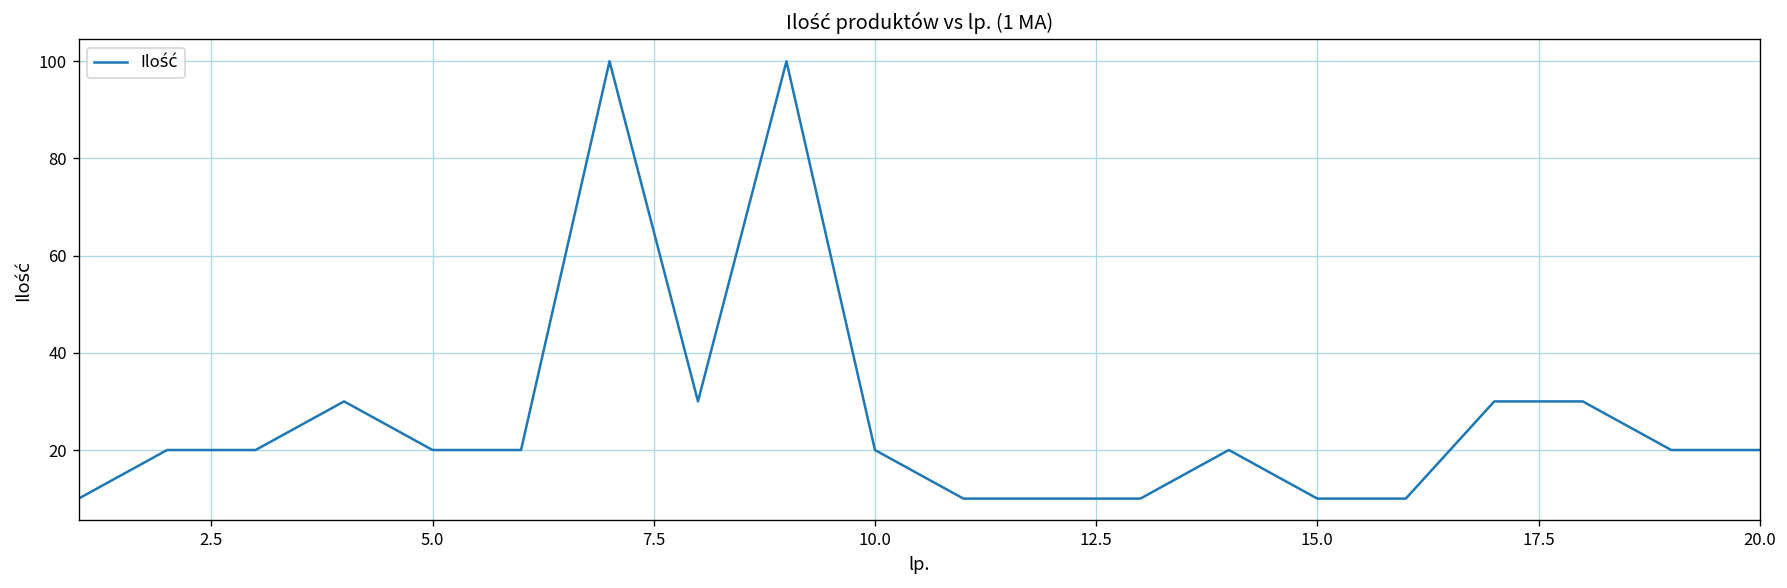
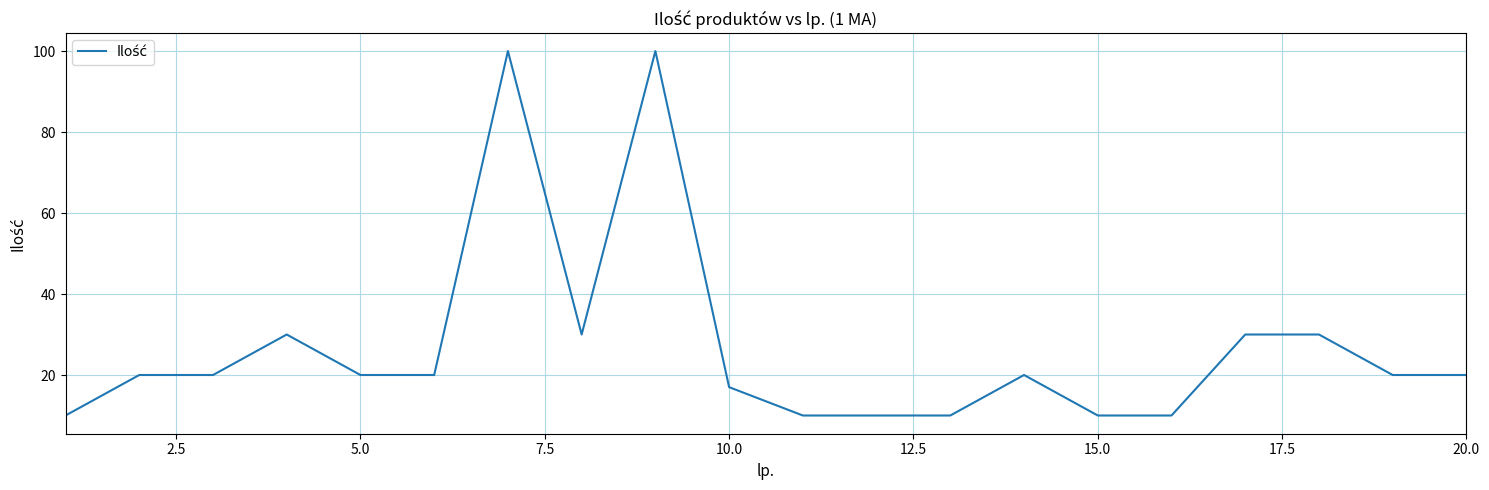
10.0: 20 -> 17
